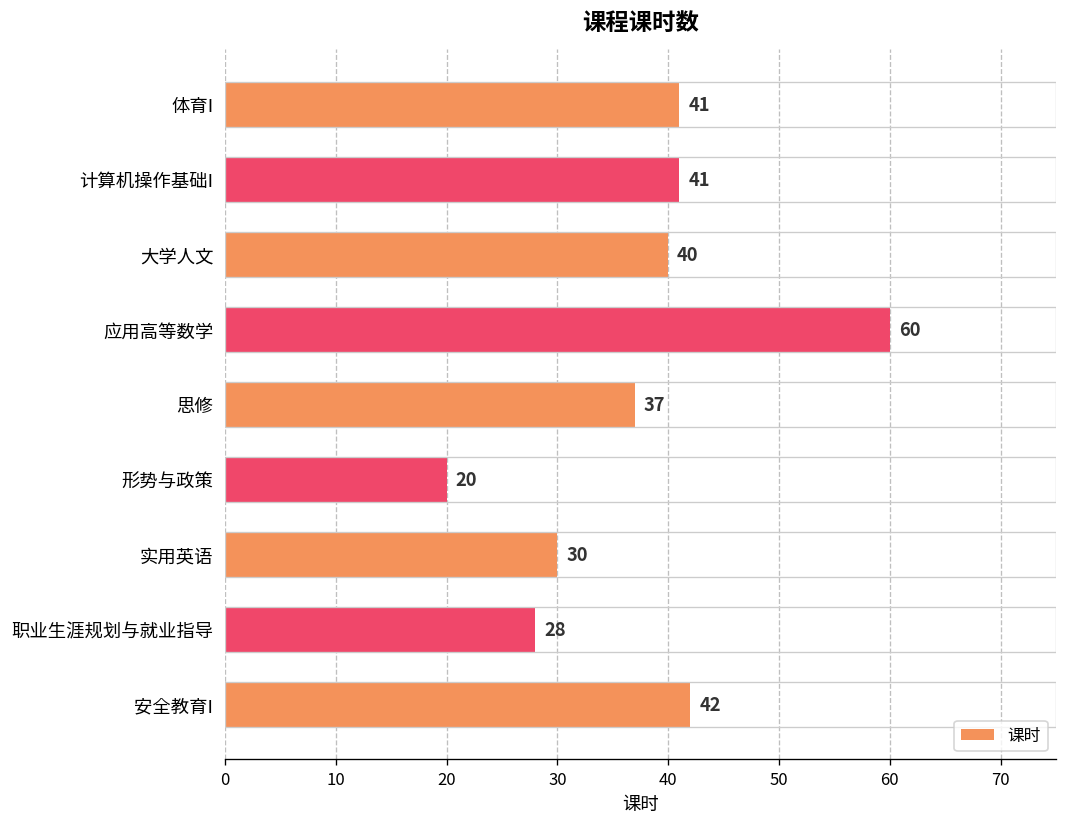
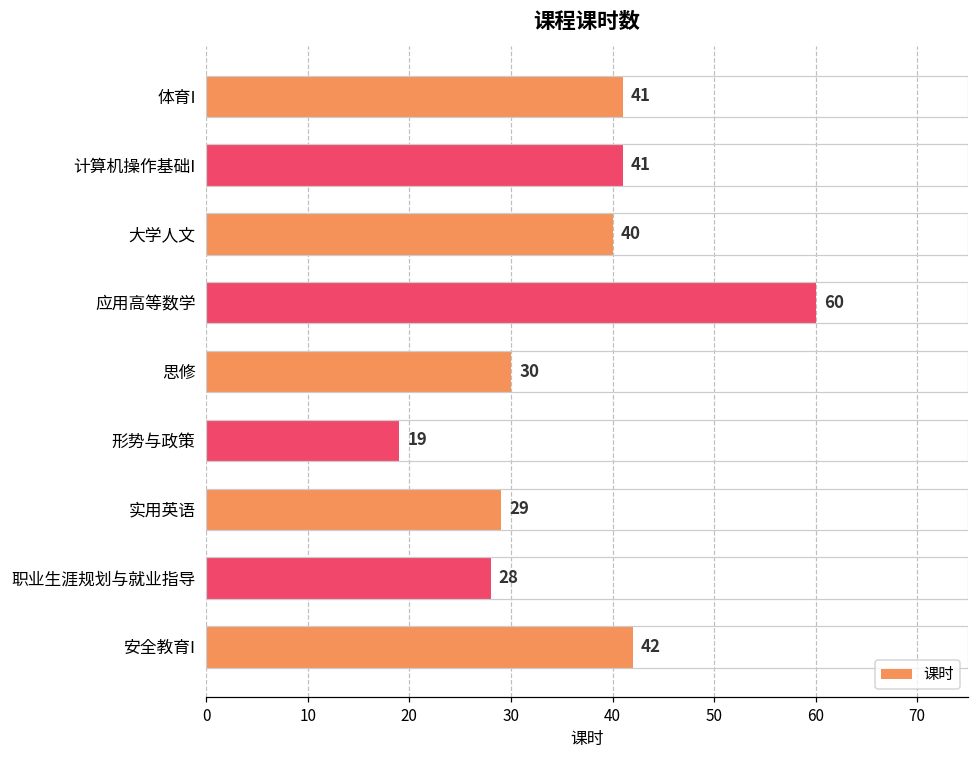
思修: 37 -> 30
形势与政策: 20 -> 19
实用英语: 30 -> 29
